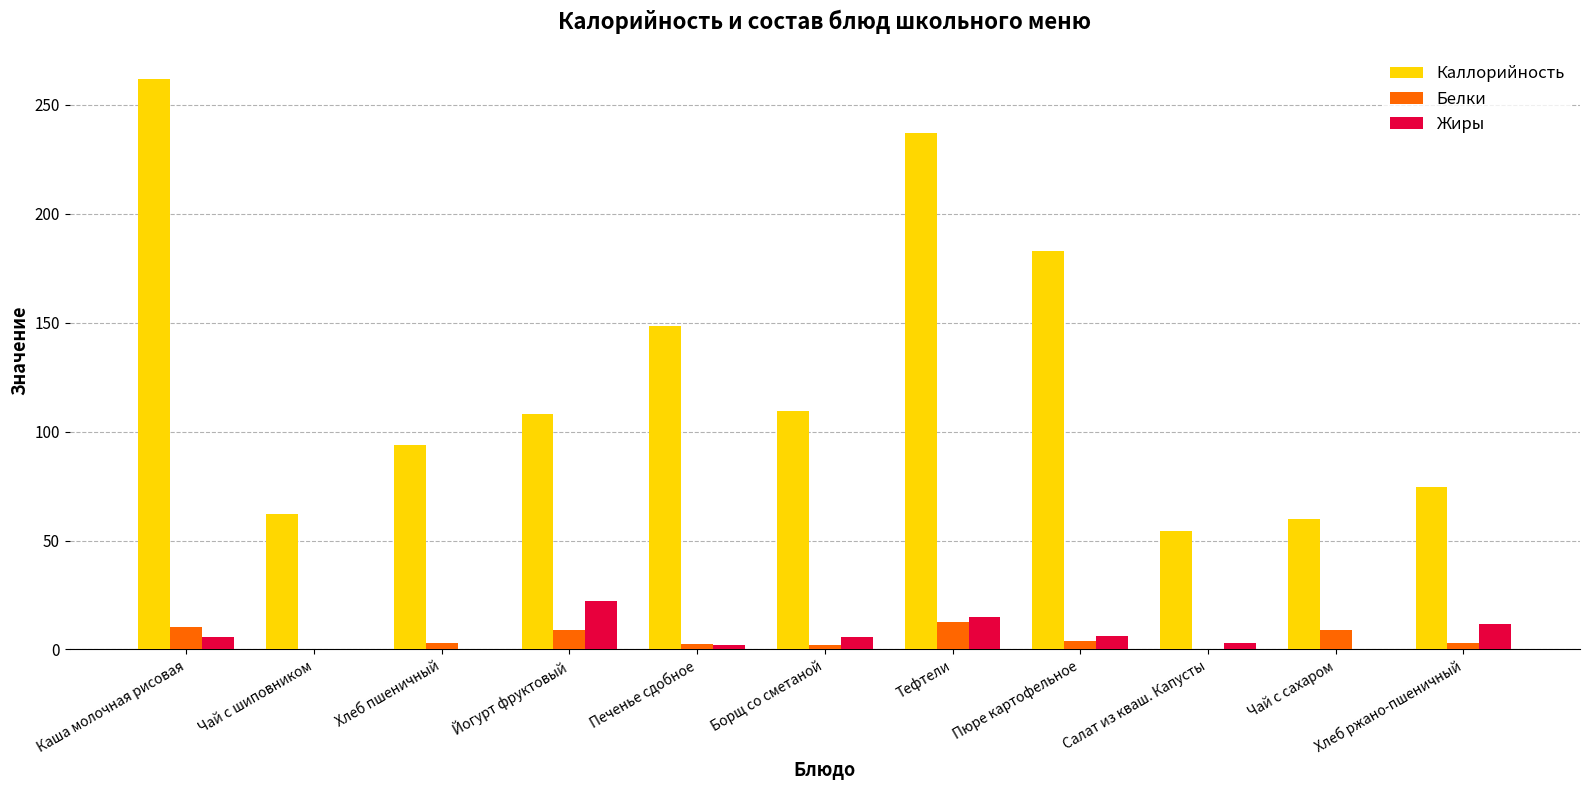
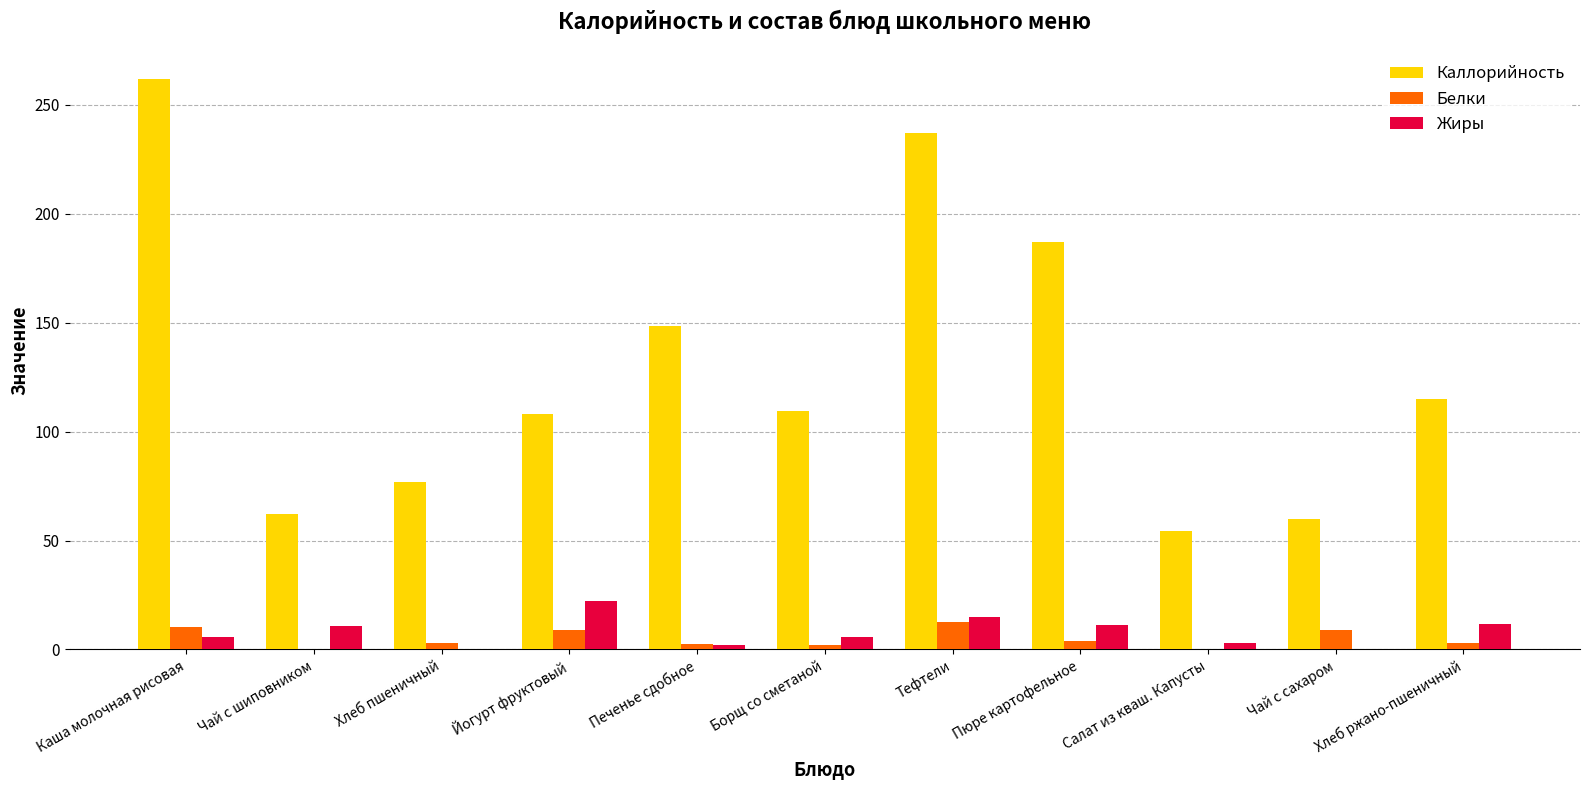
Жиры, Чай с шиповником: 0 -> 11
Каллорийность, Хлеб пшеничный: 94 -> 77
Каллорийность, Пюре картофельное: 183 -> 187
Жиры, Пюре картофельное: 6 -> 11
Каллорийность, Хлеб ржано-пшеничный: 75 -> 115
